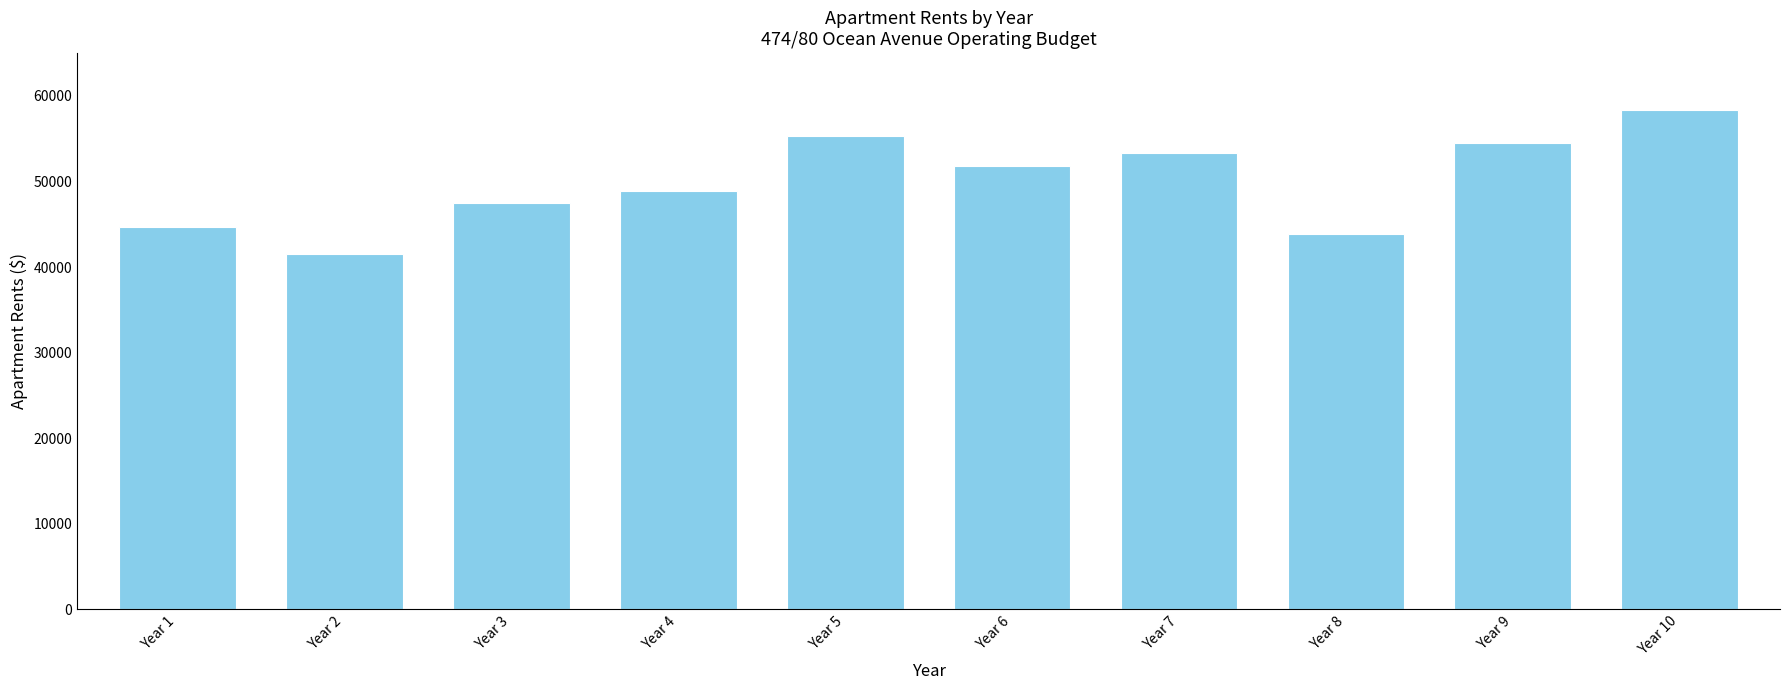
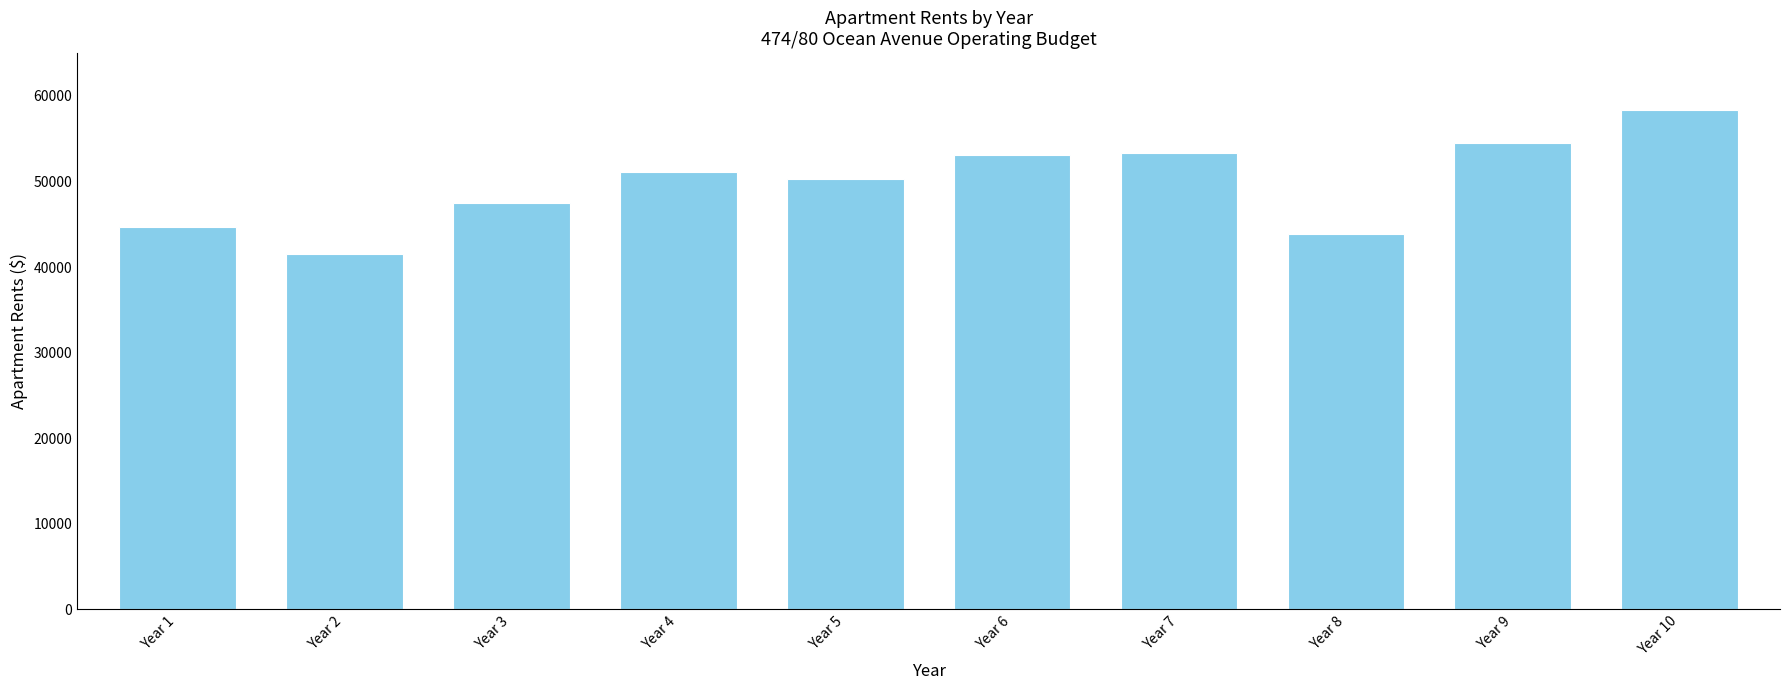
Year 4: 49000 -> 51000
Year 5: 55000 -> 50000
Year 6: 52000 -> 53000
